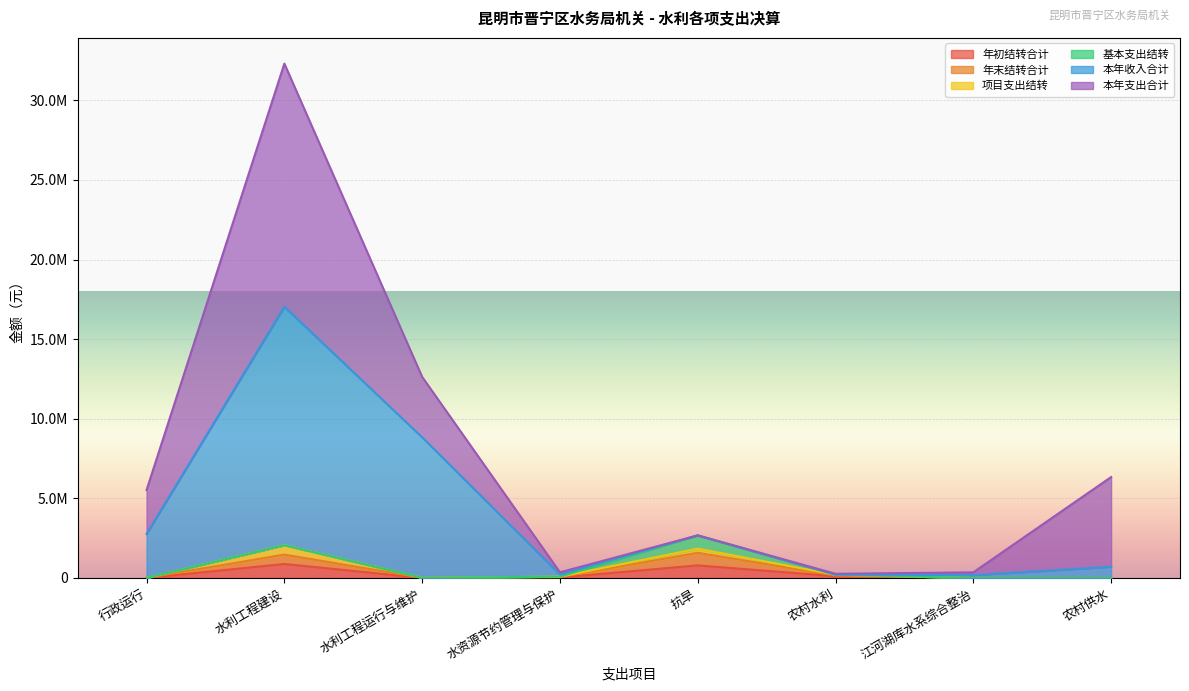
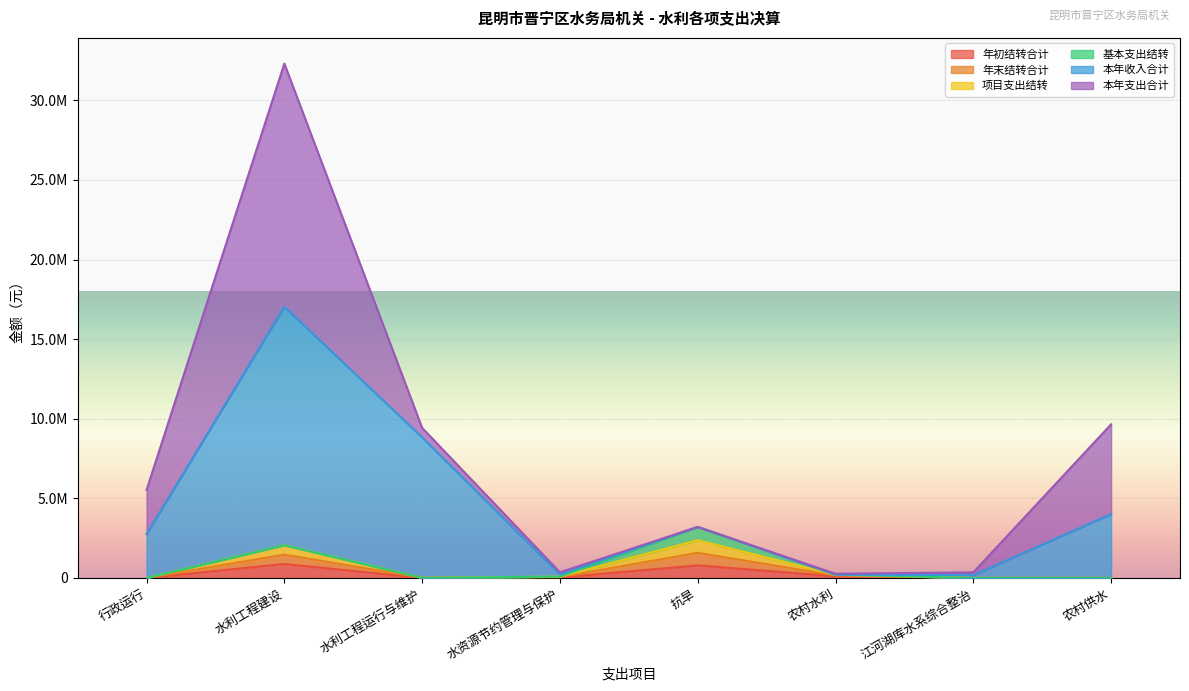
本年支出合计, 水利工程运行与维护: 3800000 -> 600000
项目支出结转, 抗旱: 300000 -> 800000
本年收入合计, 农村供水: 700000 -> 4000000
